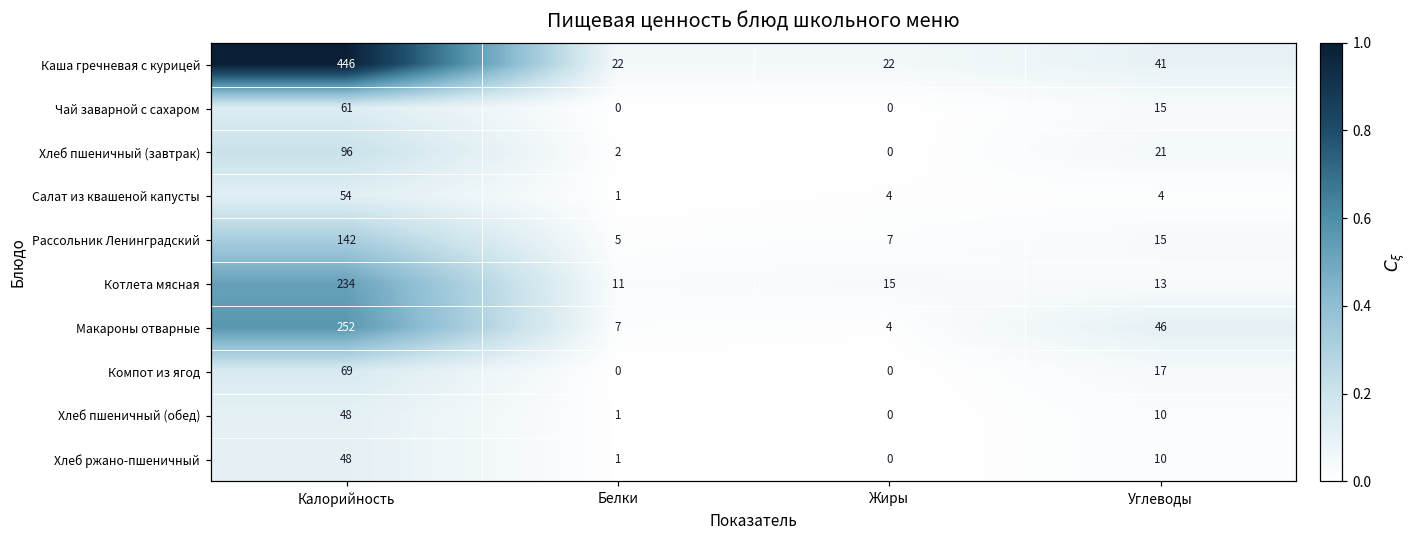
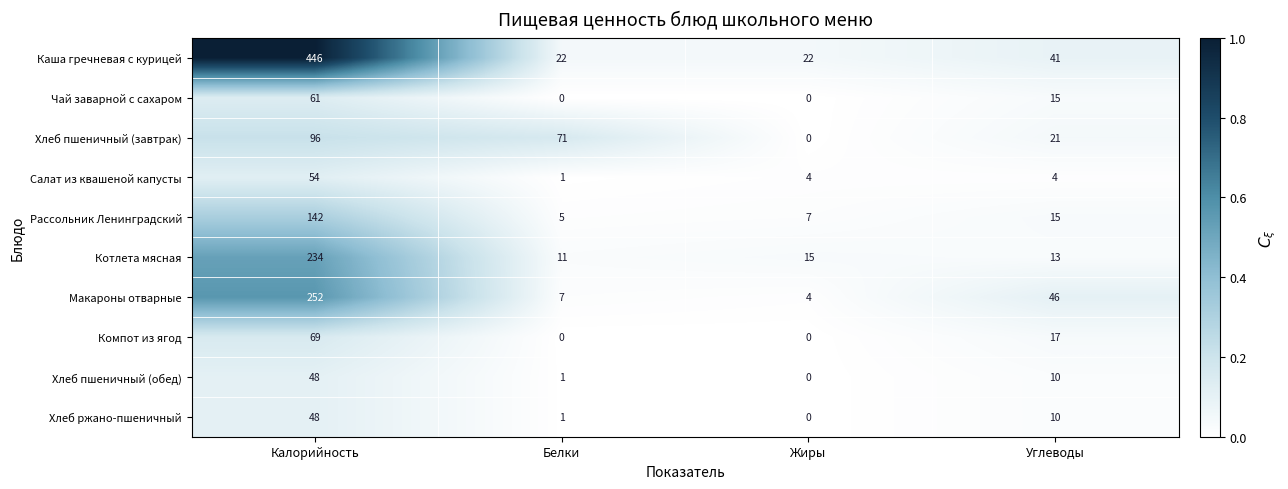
Хлеб пшеничный (завтрак), Белки: 2 -> 71
